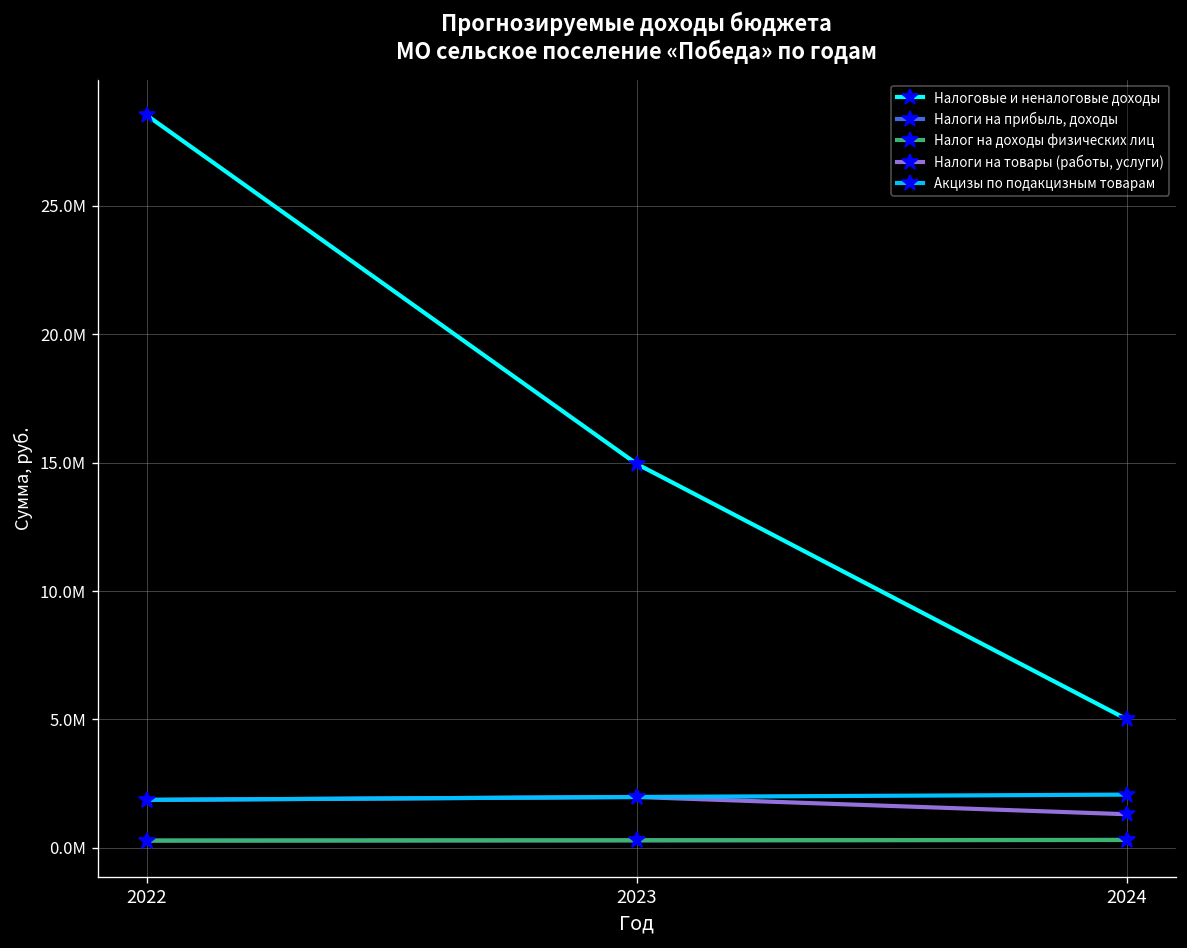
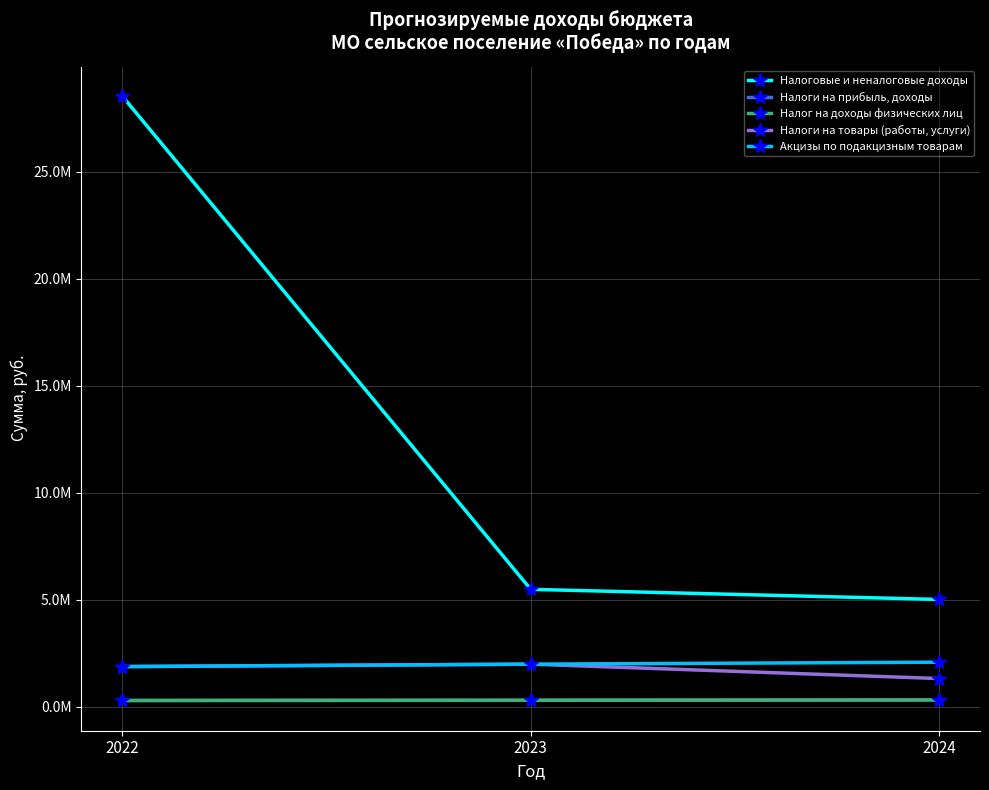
Налоговые и неналоговые доходы, 2023: 14900000 -> 5500000
